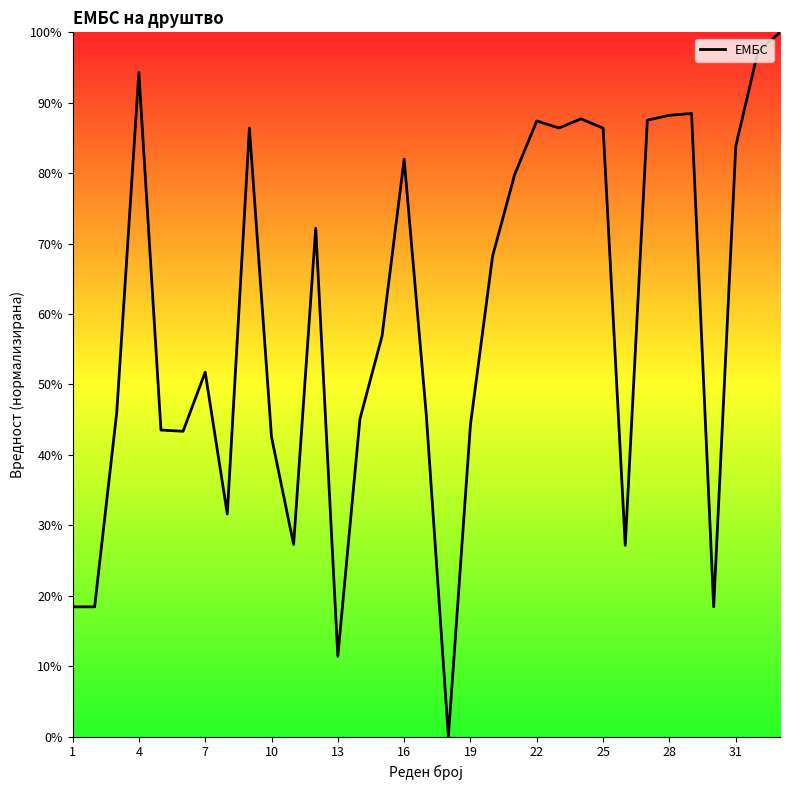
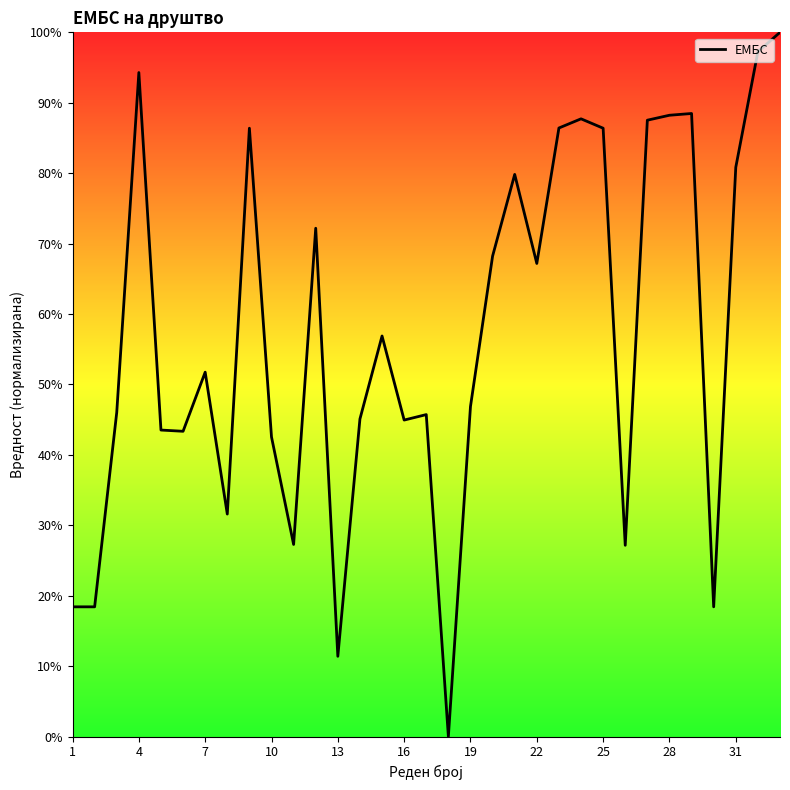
16: 82% -> 45%
19: 44% -> 47%
22: 87% -> 67%
31: 84% -> 81%
